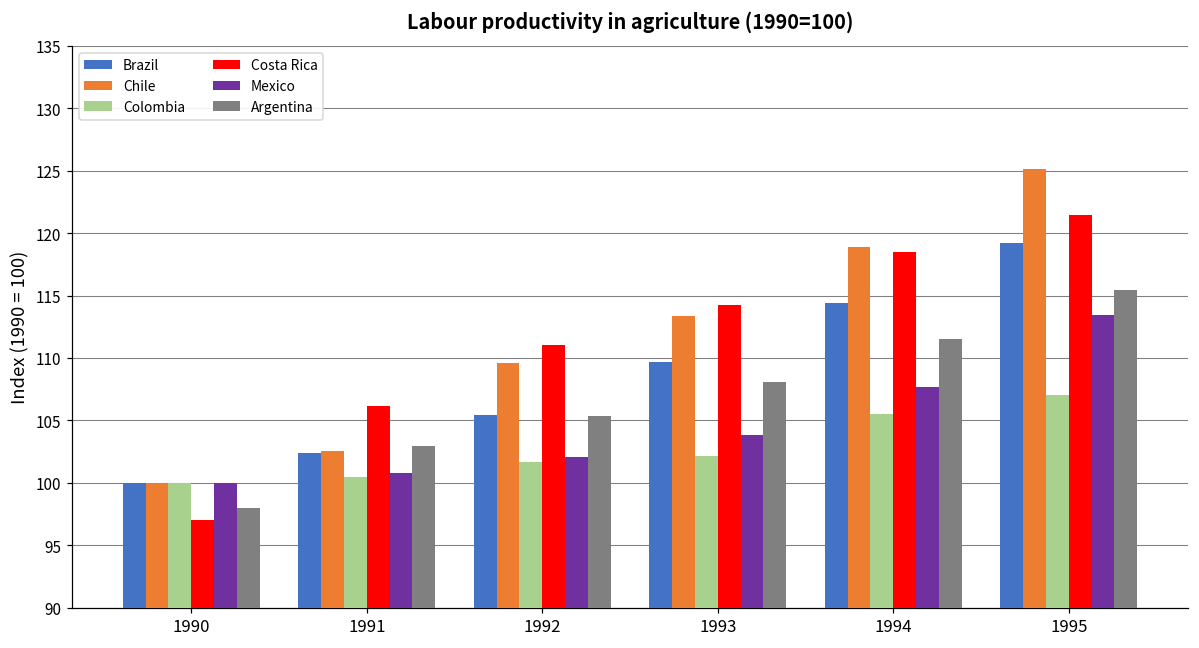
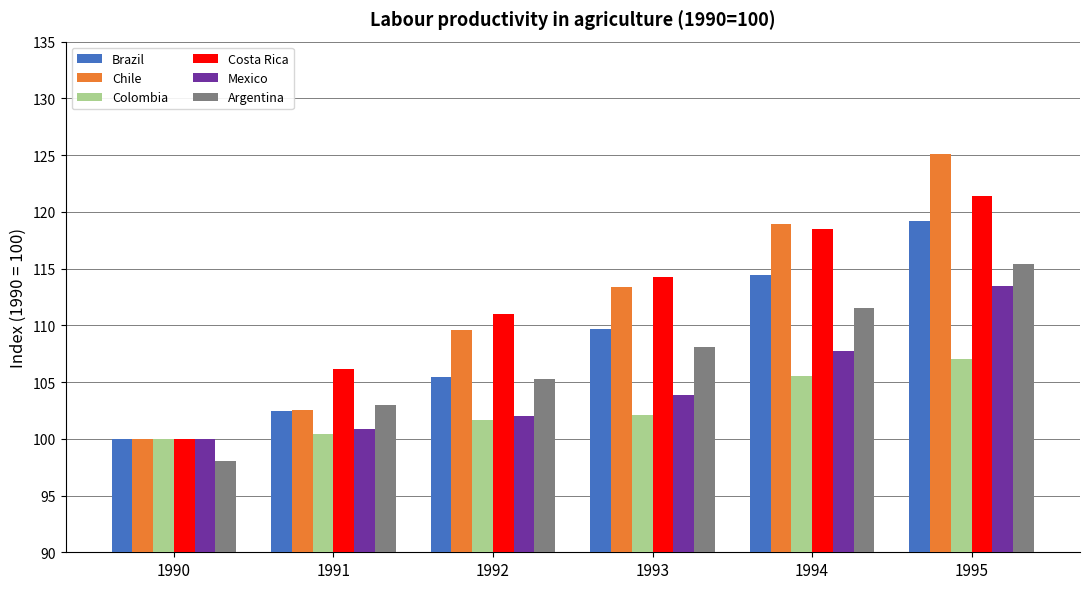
Costa Rica, 1990: 97 -> 100
